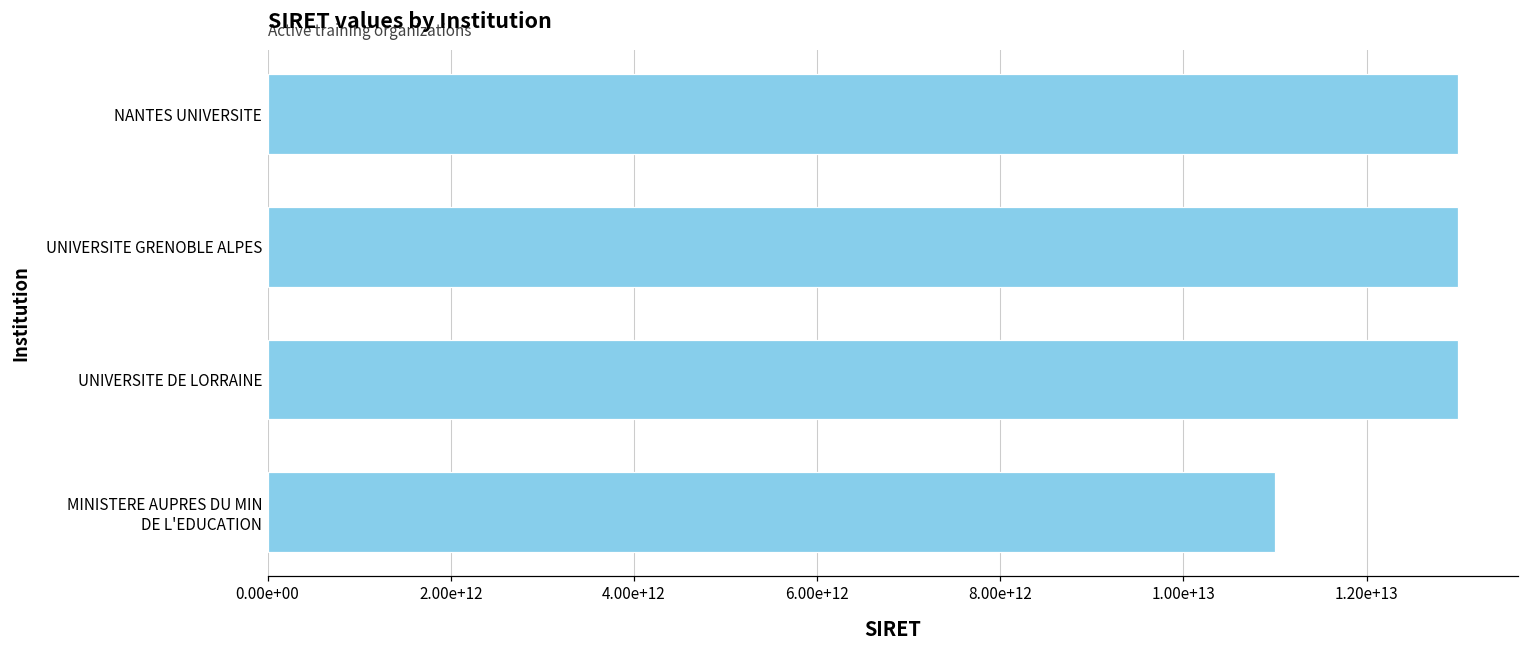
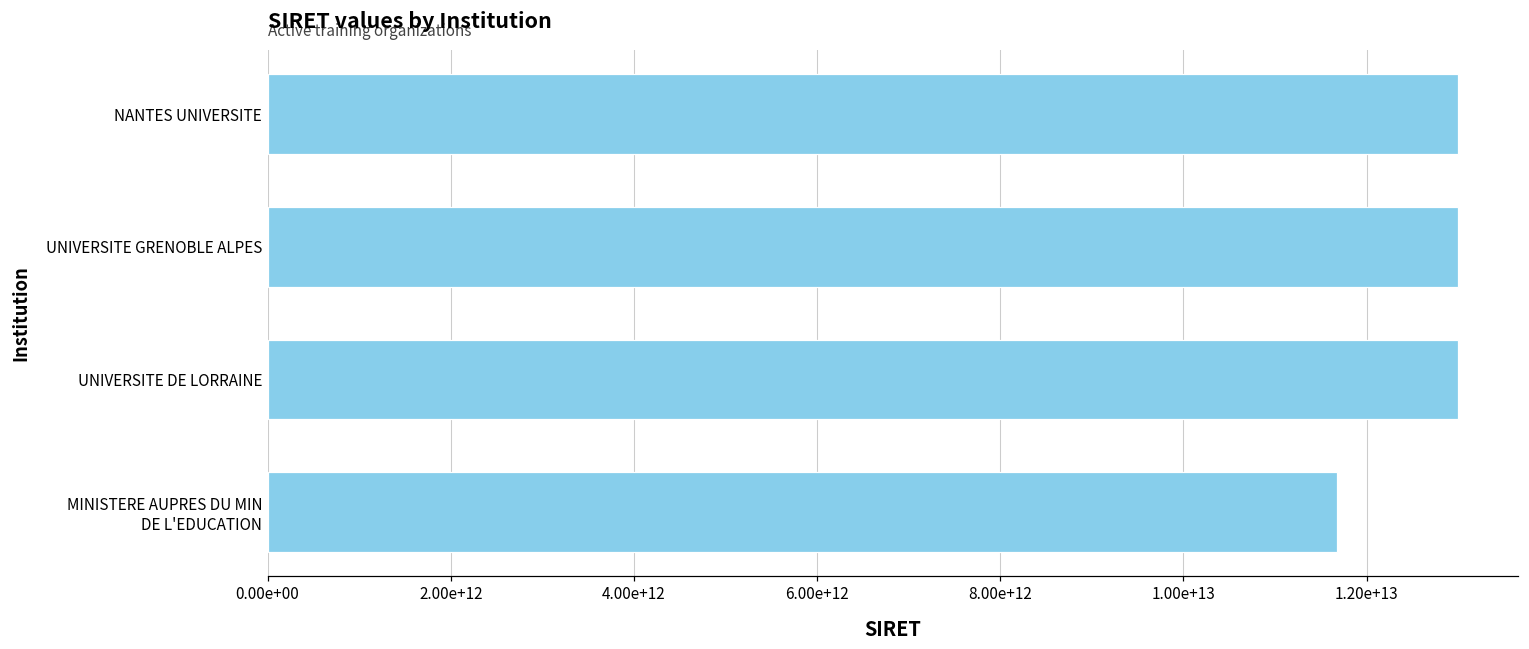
MINISTERE AUPRES DU MIN DE L'EDUCATION: 11000000000000 -> 11700000000000
